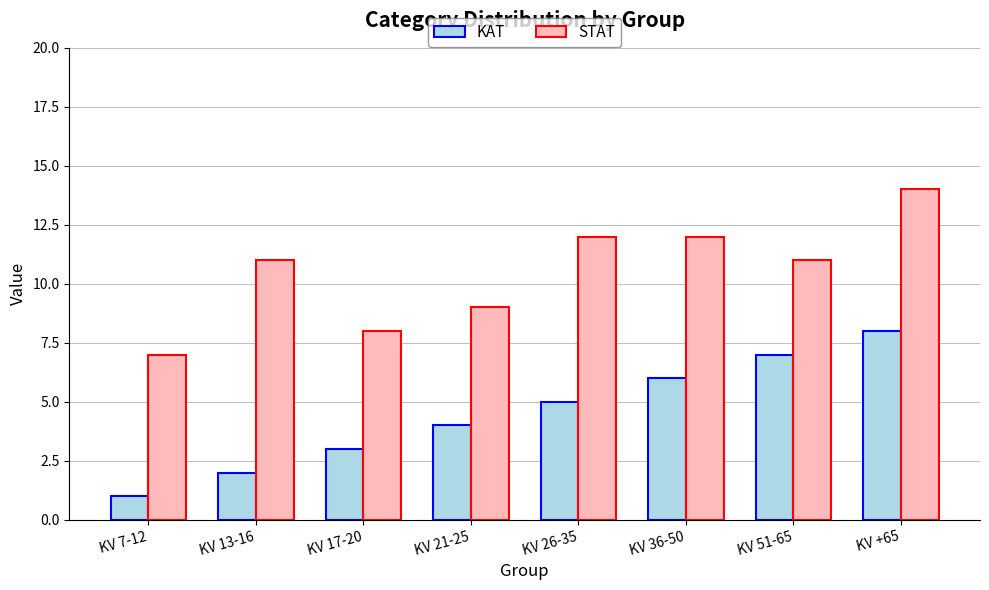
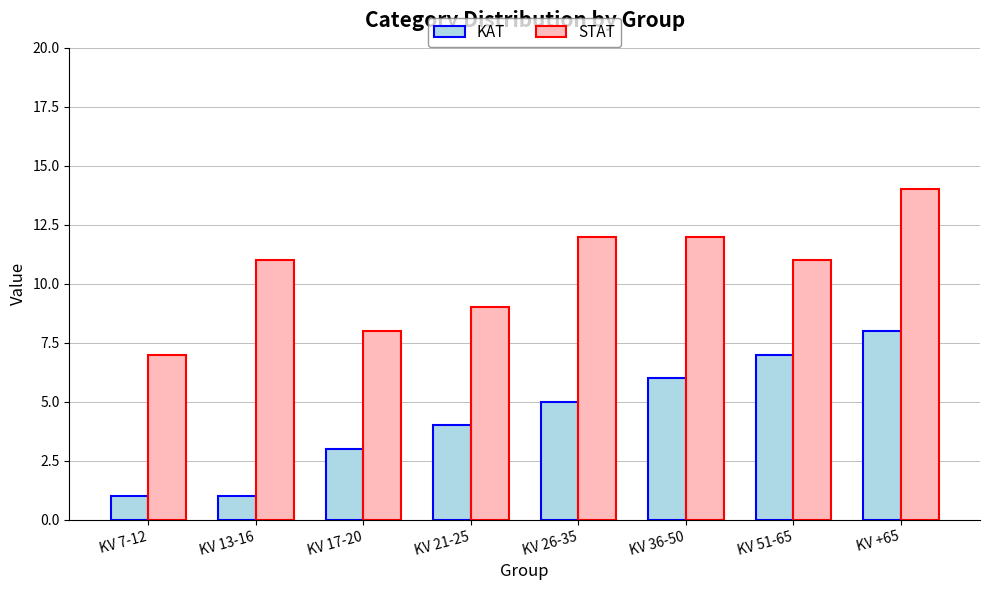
KAT, KV 13-16: 2 -> 1
